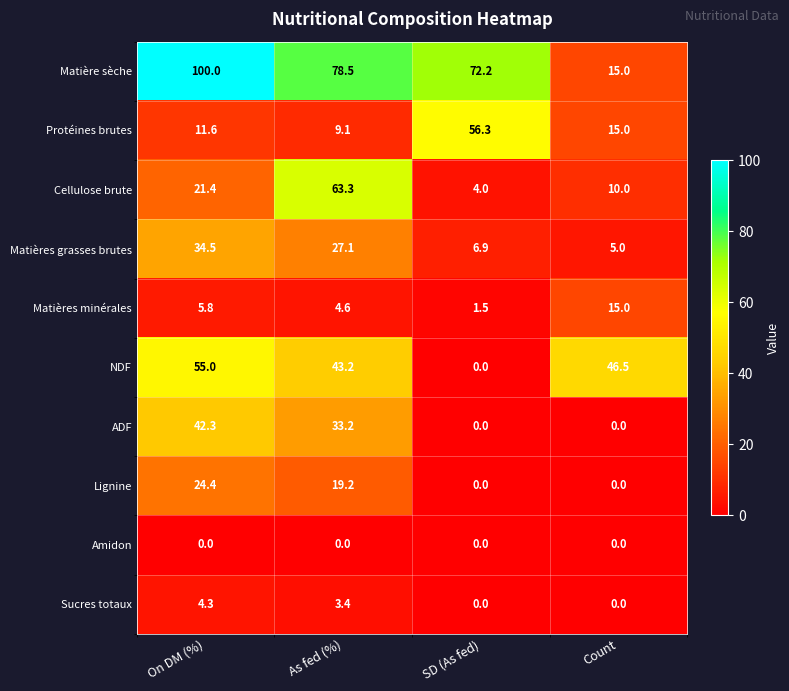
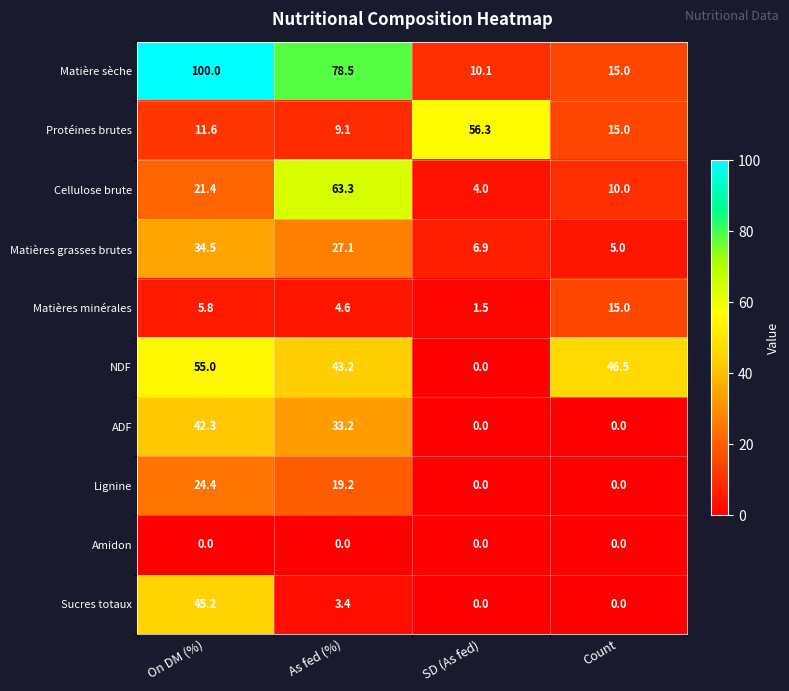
Matière sèche, SD (As fed): 72.2 -> 10.1
Sucres totaux, On DM (%): 4.3 -> 45.2
